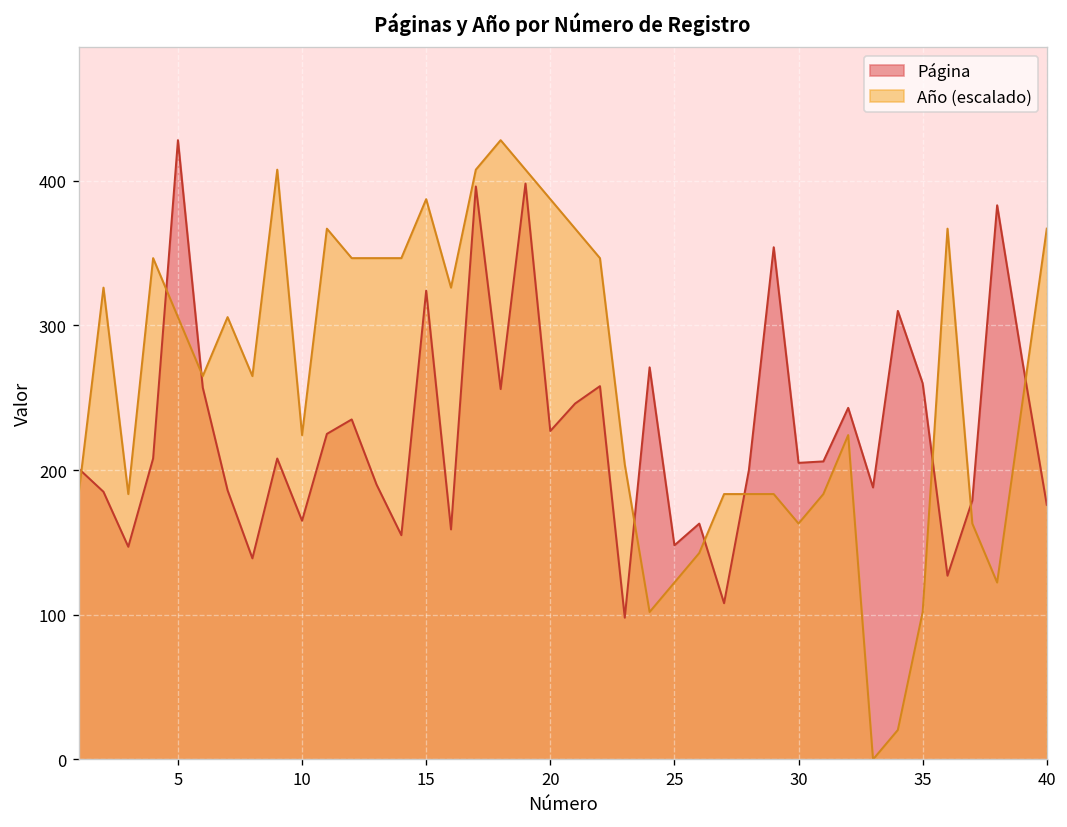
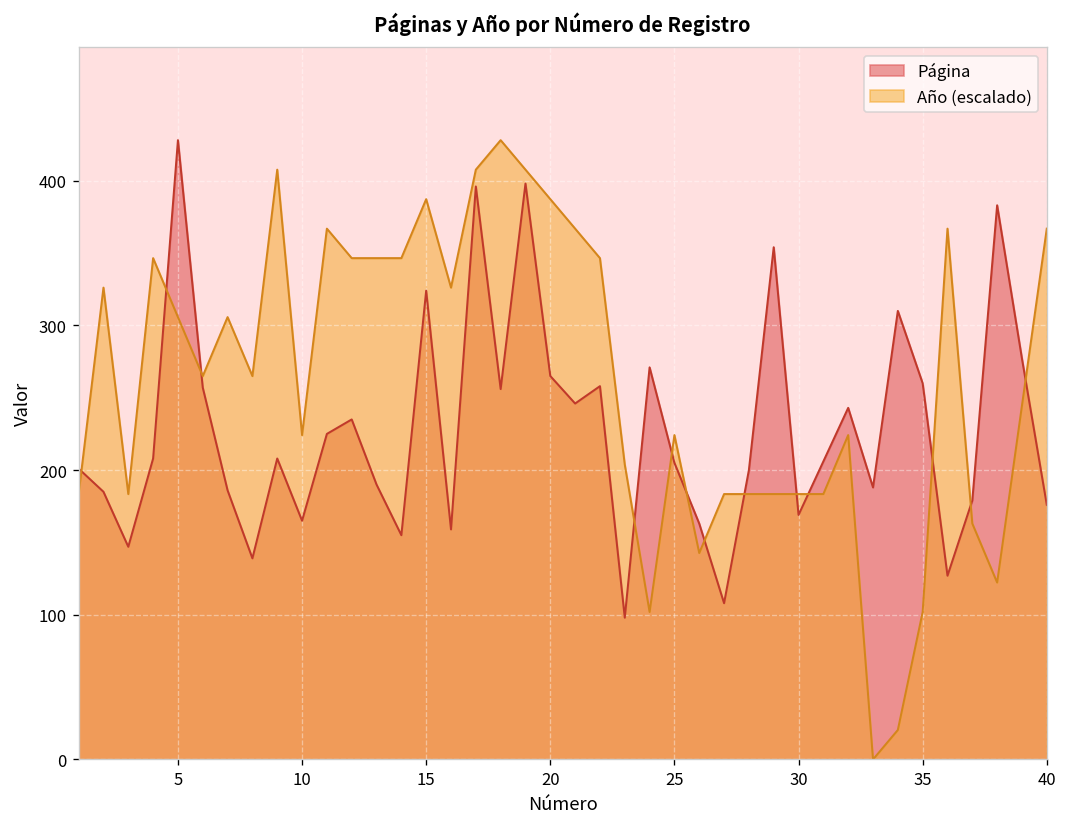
Página, 20: 227 -> 265
Página, 25: 148 -> 205
Año (escalado), 25: 122 -> 224
Página, 30: 205 -> 169
Año (escalado), 30: 163 -> 183
